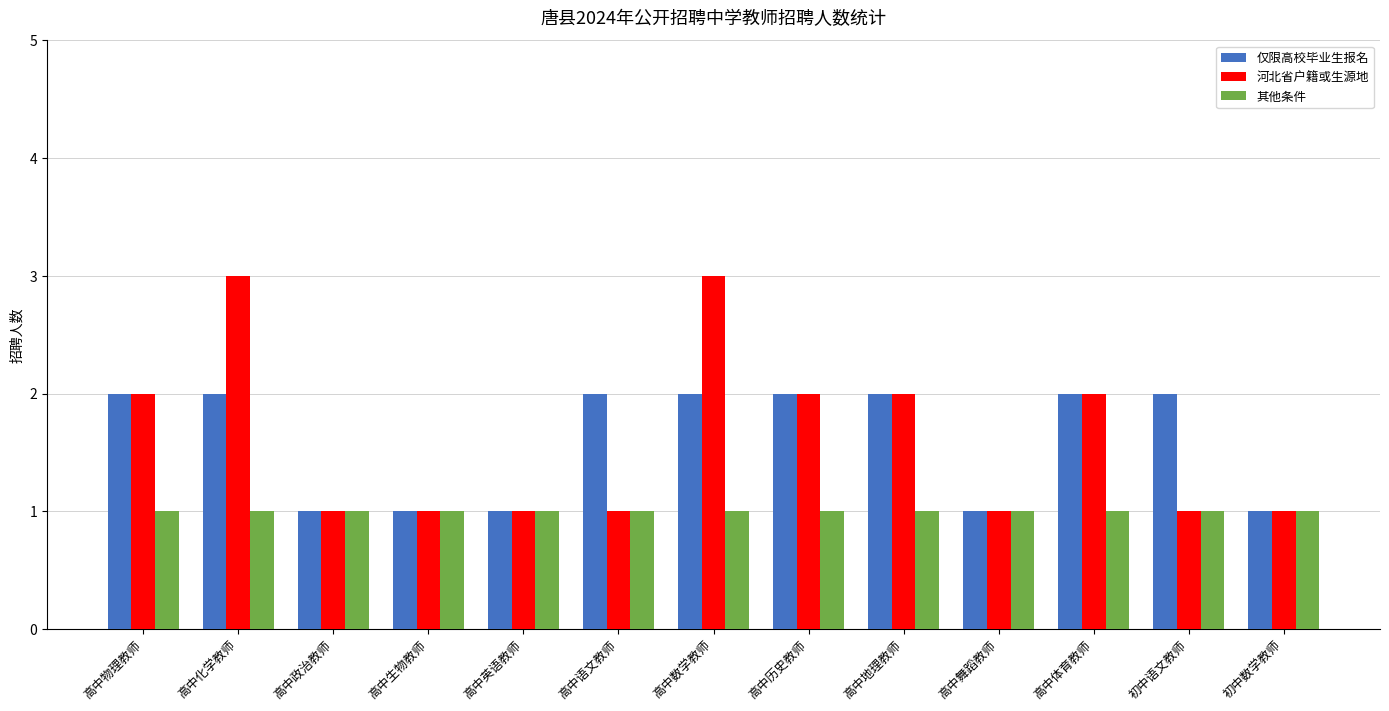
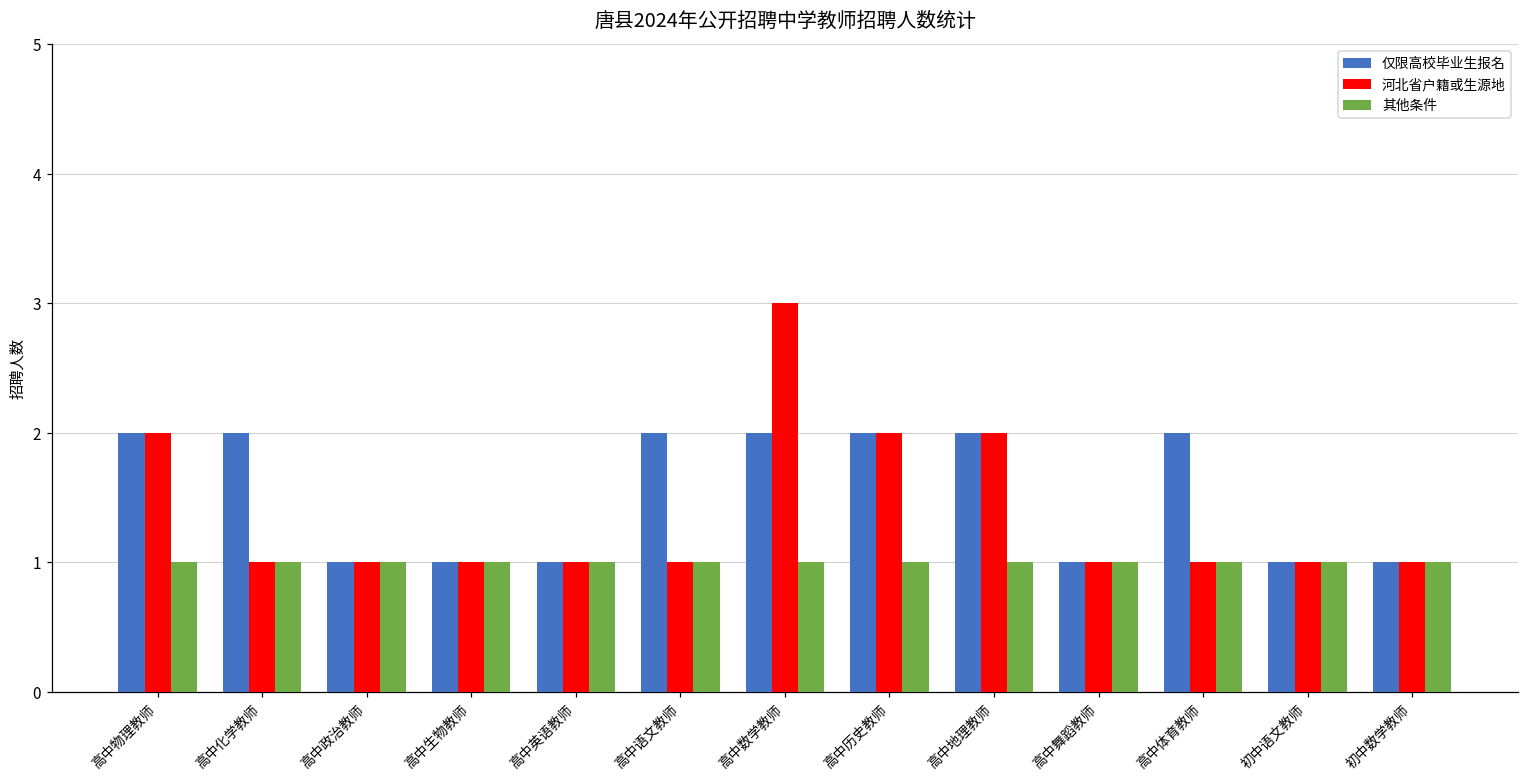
河北省户籍或生源地, 高中化学教师: 3 -> 1
河北省户籍或生源地, 高中体育教师: 2 -> 1
仅限高校毕业生报名, 初中语文教师: 2 -> 1
